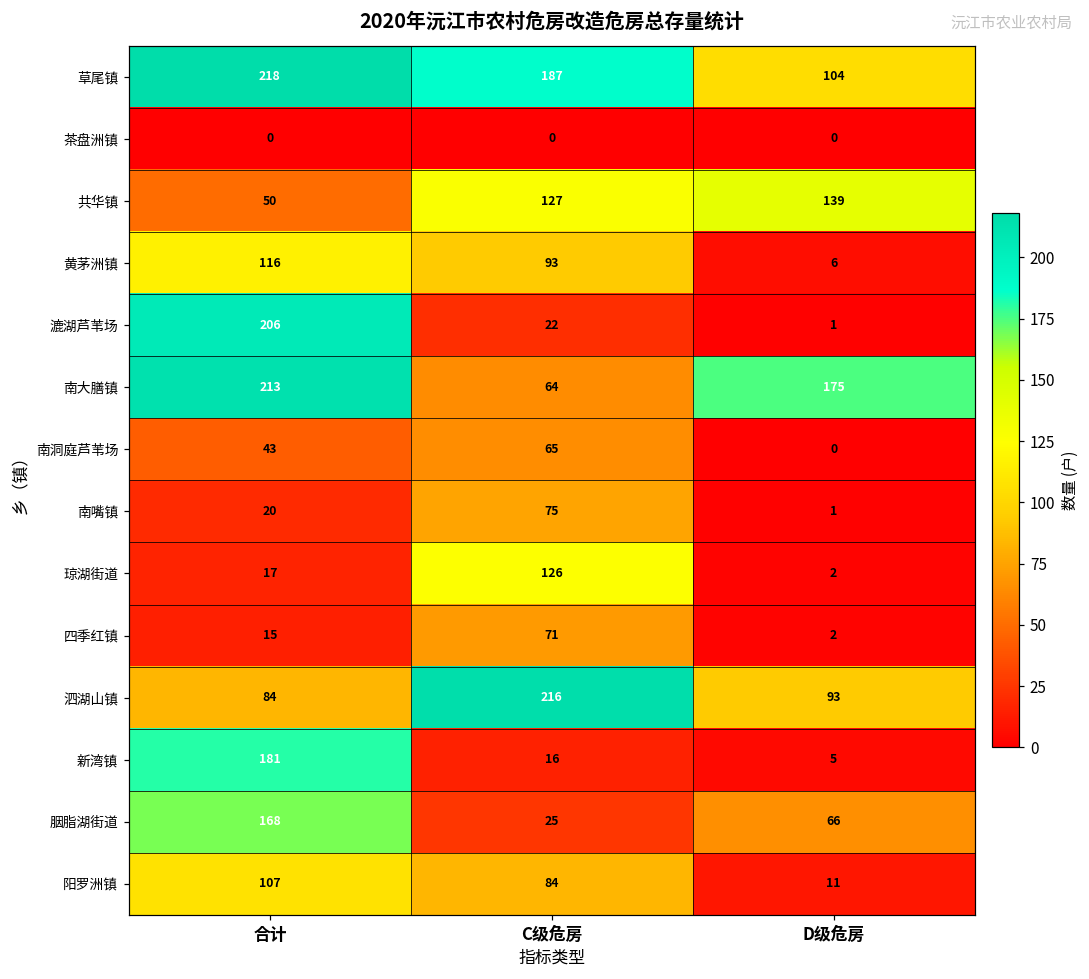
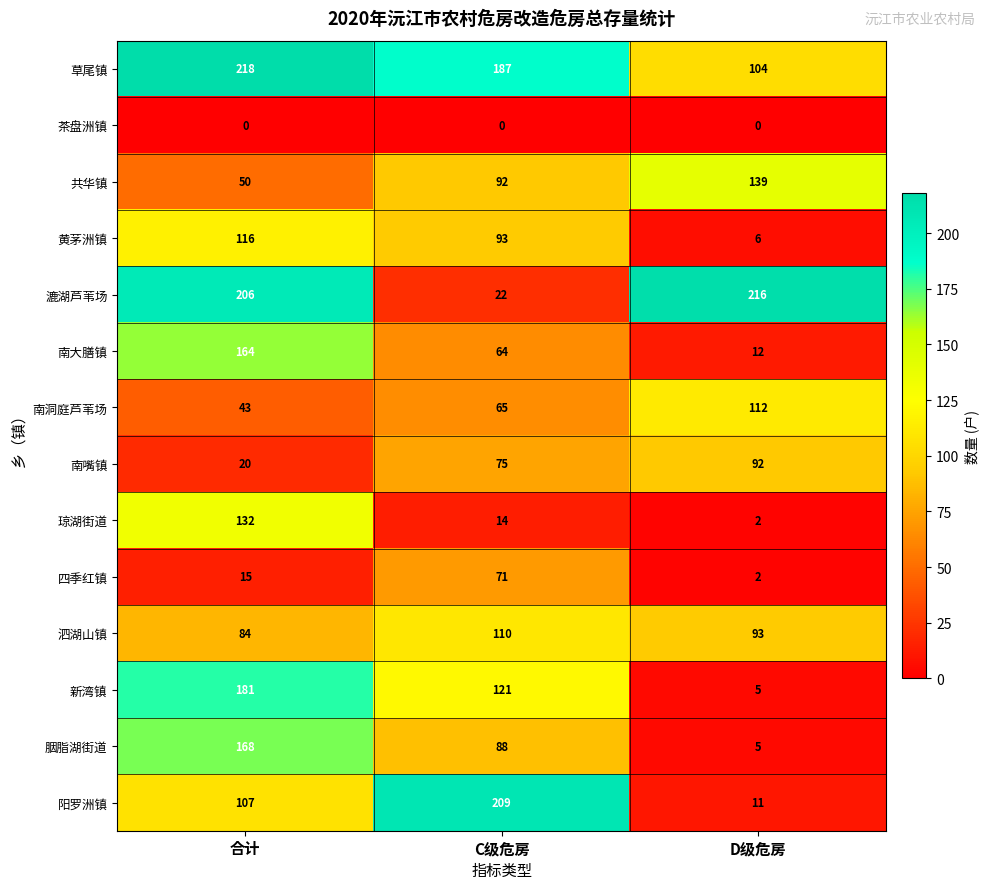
共华镇, C级危房: 127 -> 92
漉湖芦苇场, D级危房: 1 -> 216
南大膳镇, 合计: 213 -> 164
南大膳镇, D级危房: 175 -> 12
南洞庭芦苇场, D级危房: 0 -> 112
南嘴镇, D级危房: 1 -> 92
琼湖街道, 合计: 17 -> 132
琼湖街道, C级危房: 126 -> 14
泗湖山镇, C级危房: 216 -> 110
新湾镇, C级危房: 16 -> 121
胭脂湖街道, C级危房: 25 -> 88
胭脂湖街道, D级危房: 66 -> 5
阳罗洲镇, C级危房: 84 -> 209
